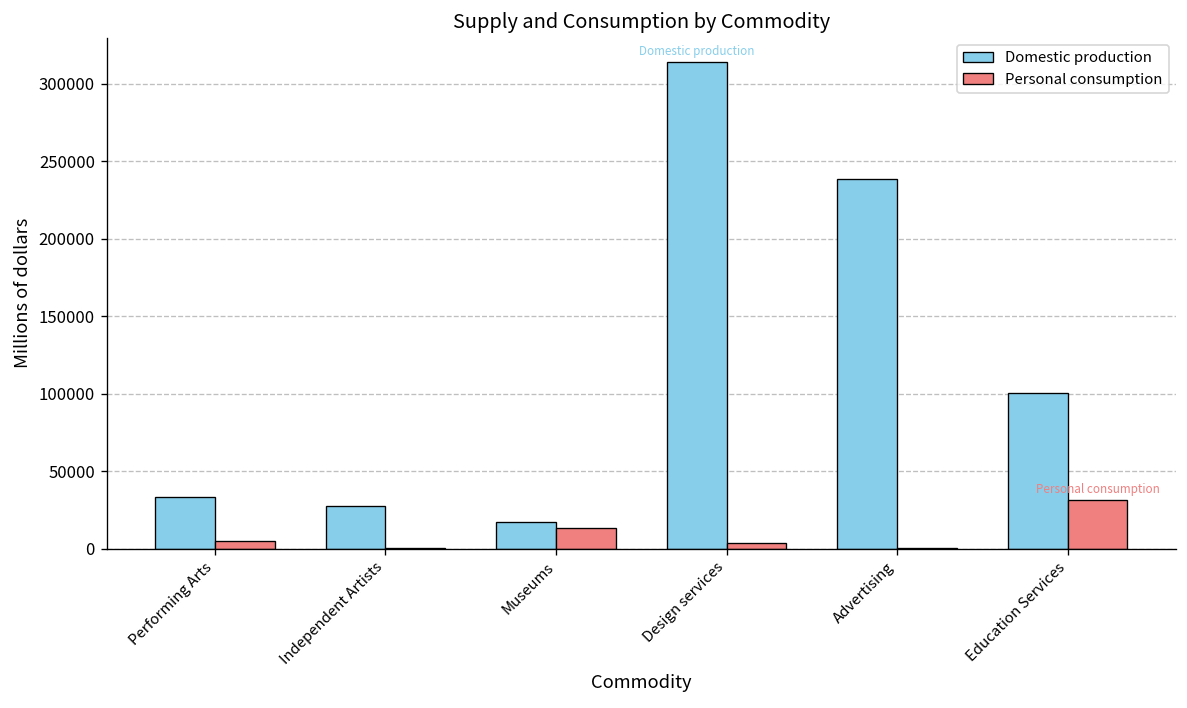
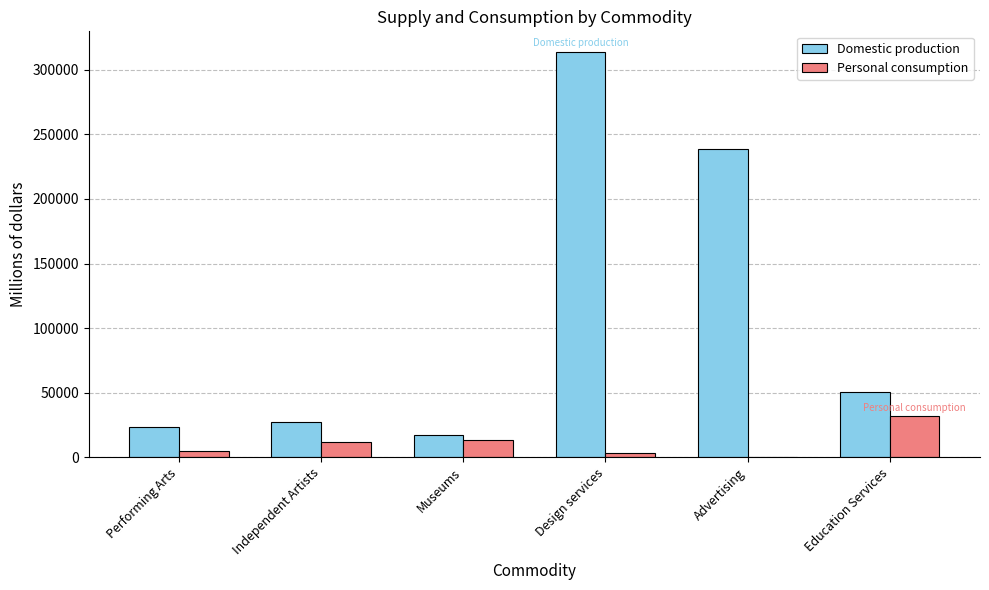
Domestic production, Performing Arts: 34000 -> 23000
Personal consumption, Independent Artists: 0 -> 11000
Domestic production, Education Services: 101000 -> 50000
